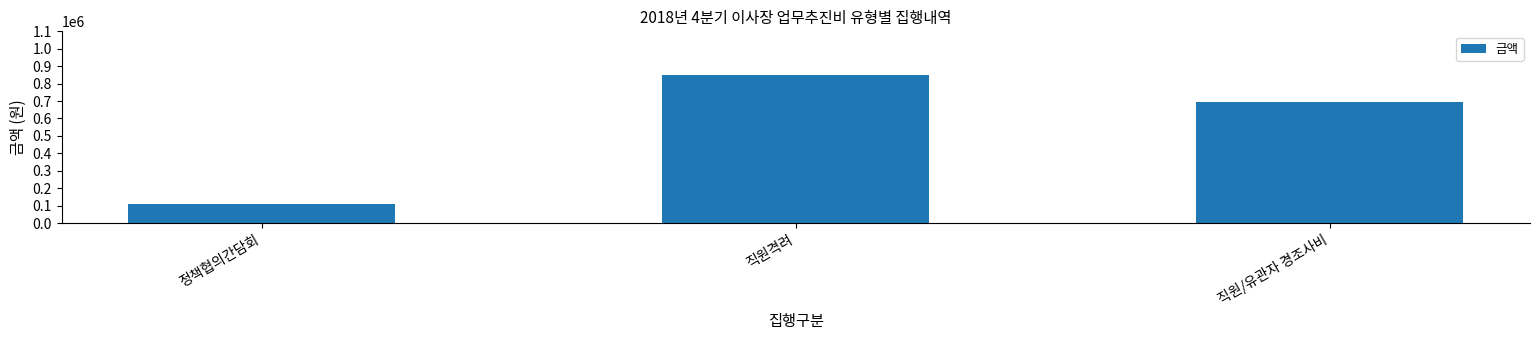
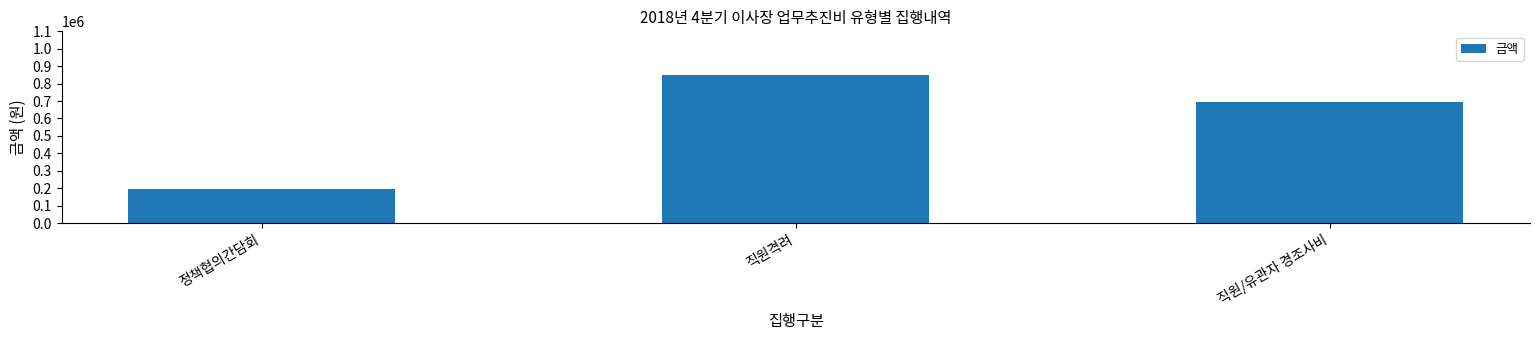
정책협의간담회: 110000 -> 200000
